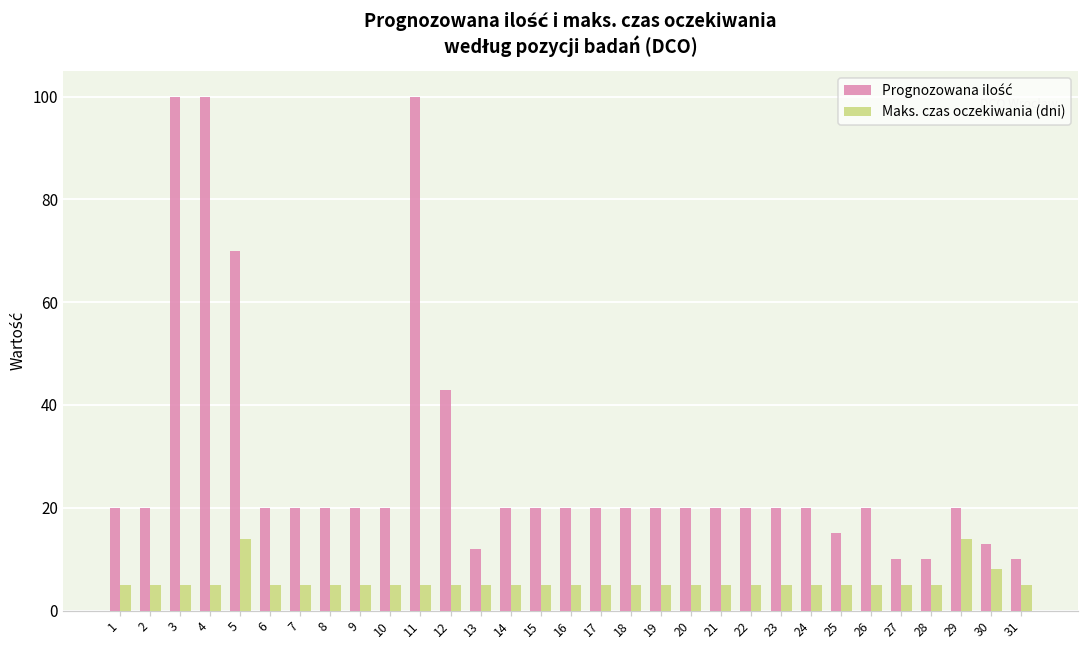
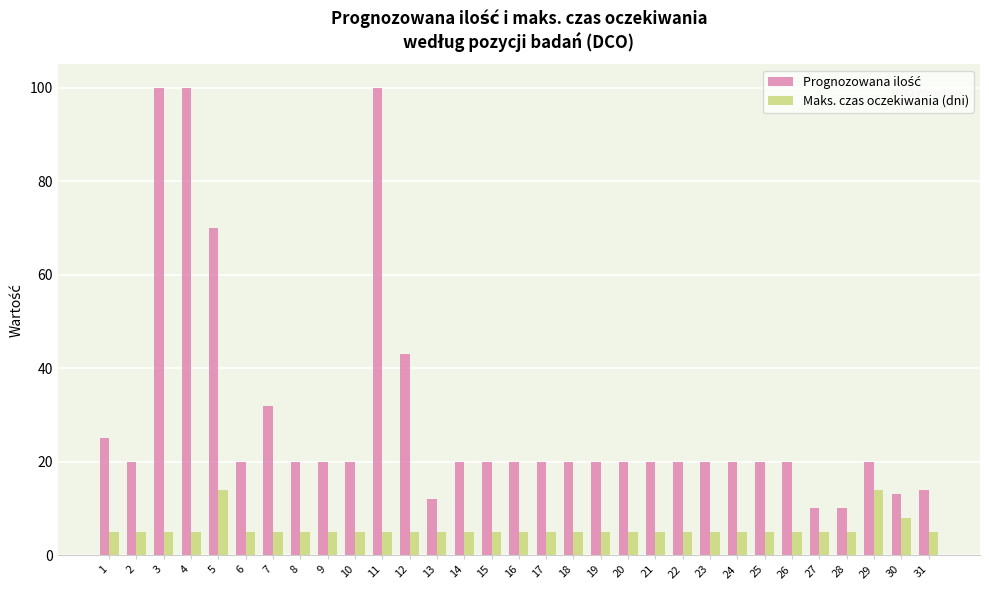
Prognozowana ilość, 1: 20 -> 25
Prognozowana ilość, 7: 20 -> 32
Prognozowana ilość, 25: 15 -> 20
Prognozowana ilość, 31: 10 -> 14
